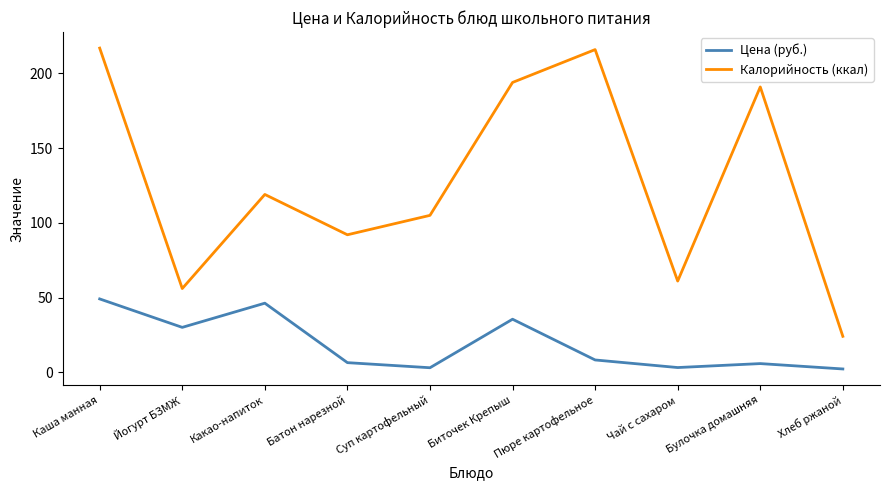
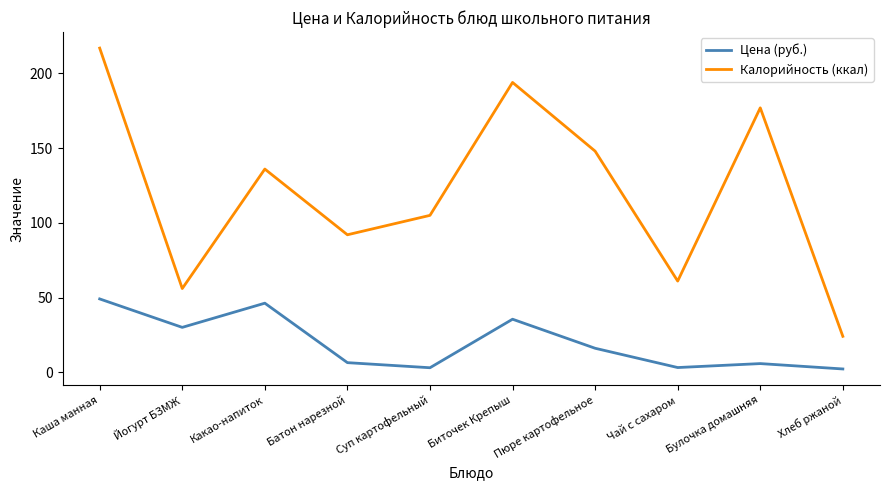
Калорийность (ккал), Какао-напиток: 119 -> 136
Цена (руб.), Пюре картофельное: 8 -> 16
Калорийность (ккал), Пюре картофельное: 216 -> 148
Калорийность (ккал), Булочка домашняя: 191 -> 177
